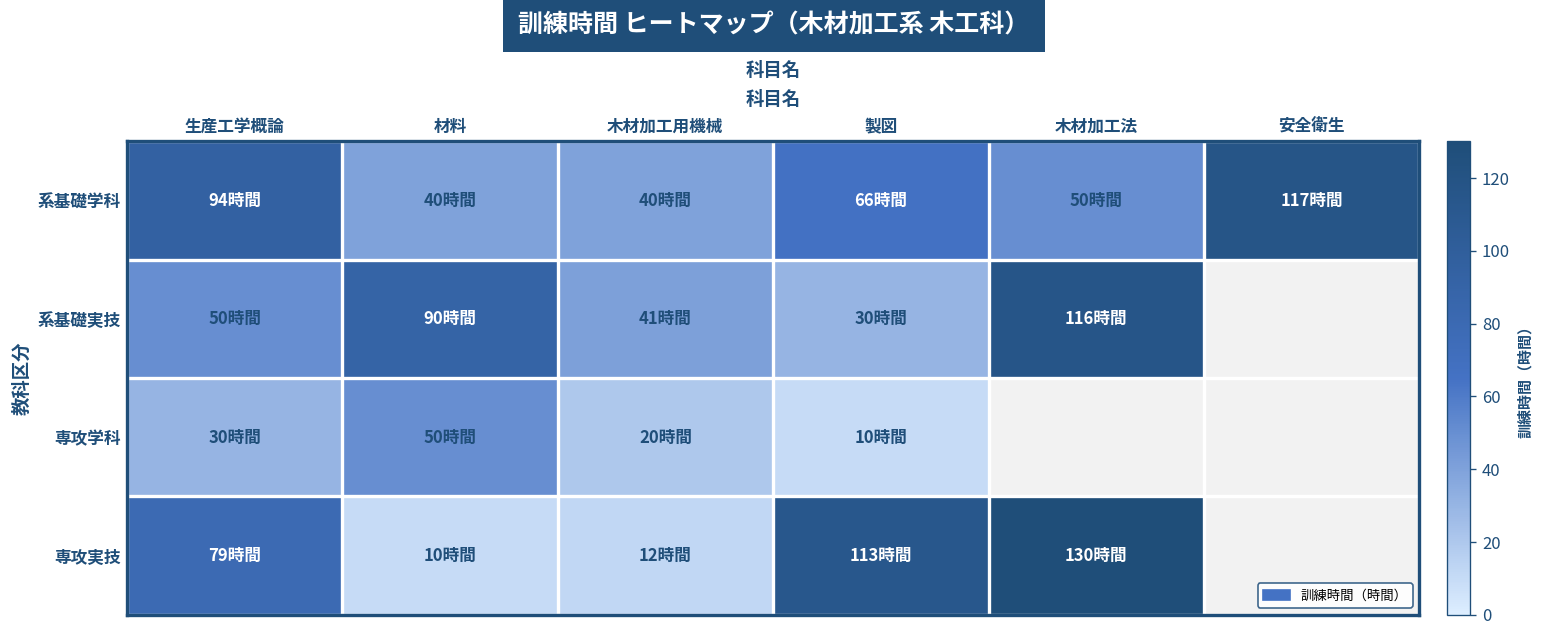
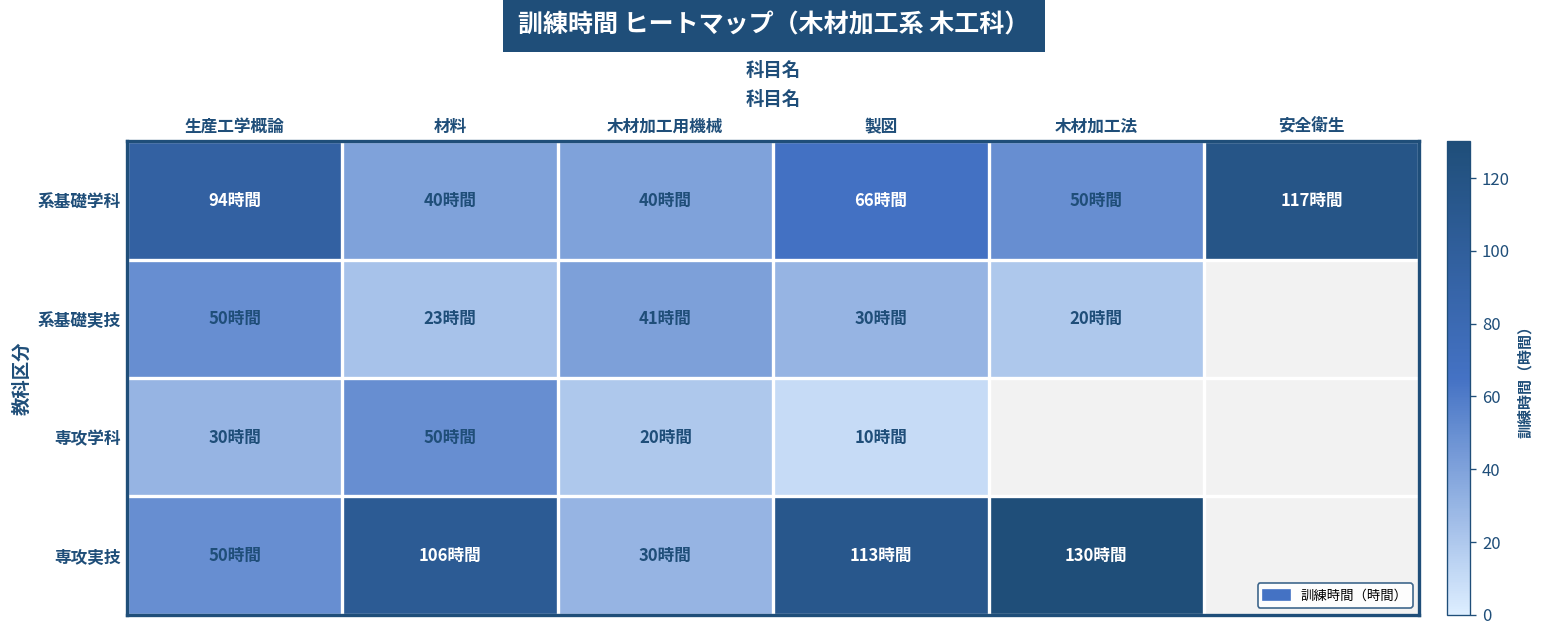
系基礎実技, 材料: 90 -> 23
系基礎実技, 木材加工法: 116 -> 20
専攻実技, 生産工学概論: 79 -> 50
専攻実技, 材料: 10 -> 106
専攻実技, 木材加工用機械: 12 -> 30
